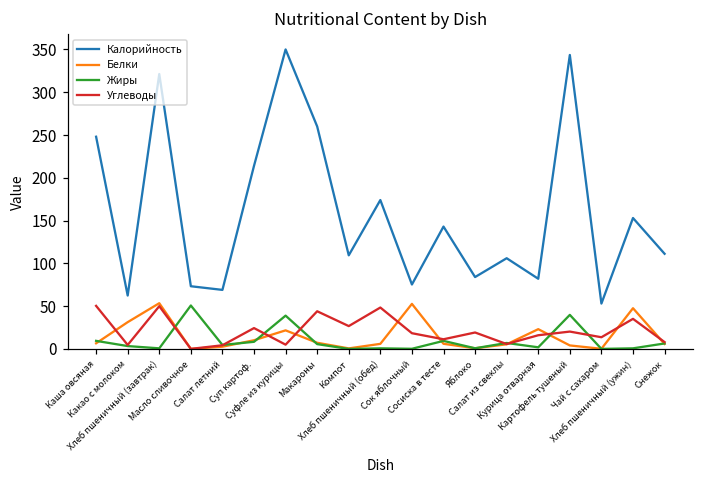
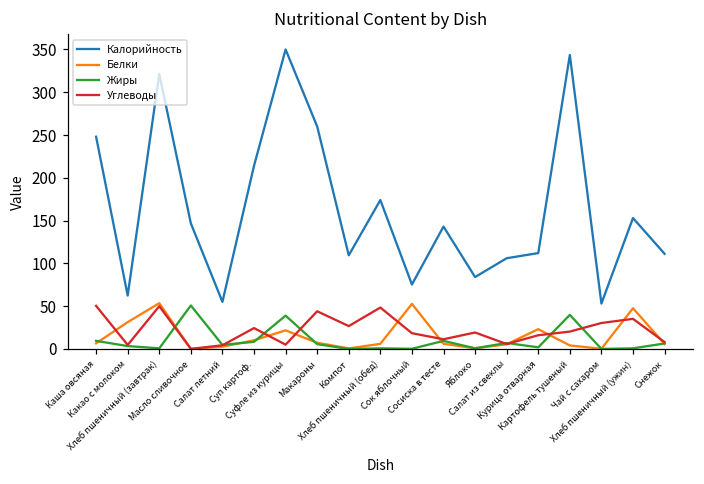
Калорийность, Масло сливочное: 70 -> 150
Калорийность, Салат летний: 70 -> 60
Калорийность, Курица отварная: 80 -> 110
Углеводы, Чай с сахаром: 10 -> 30
